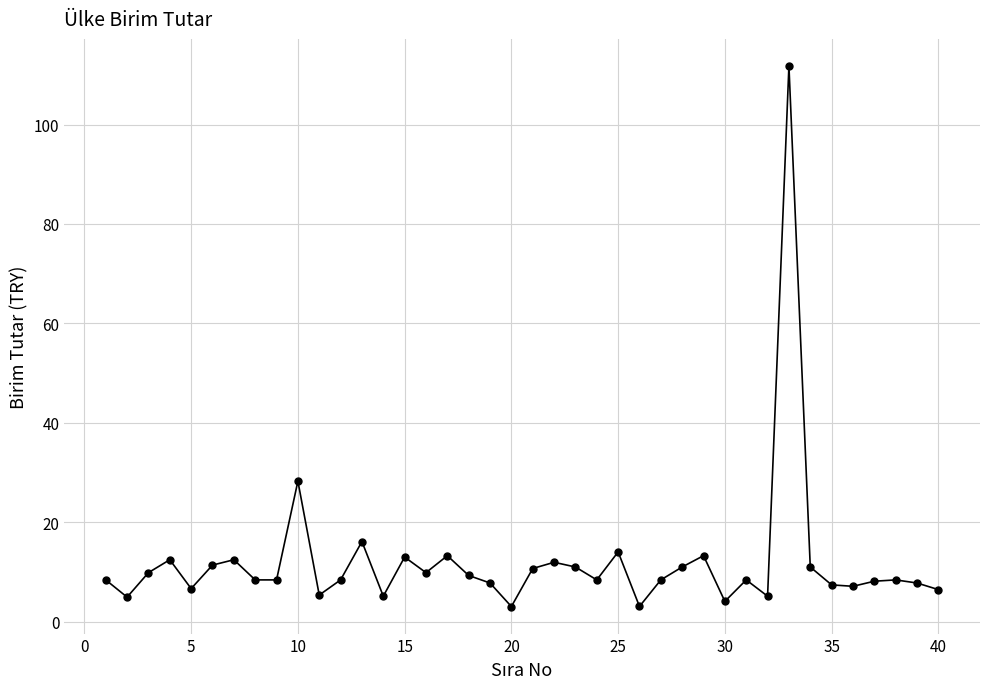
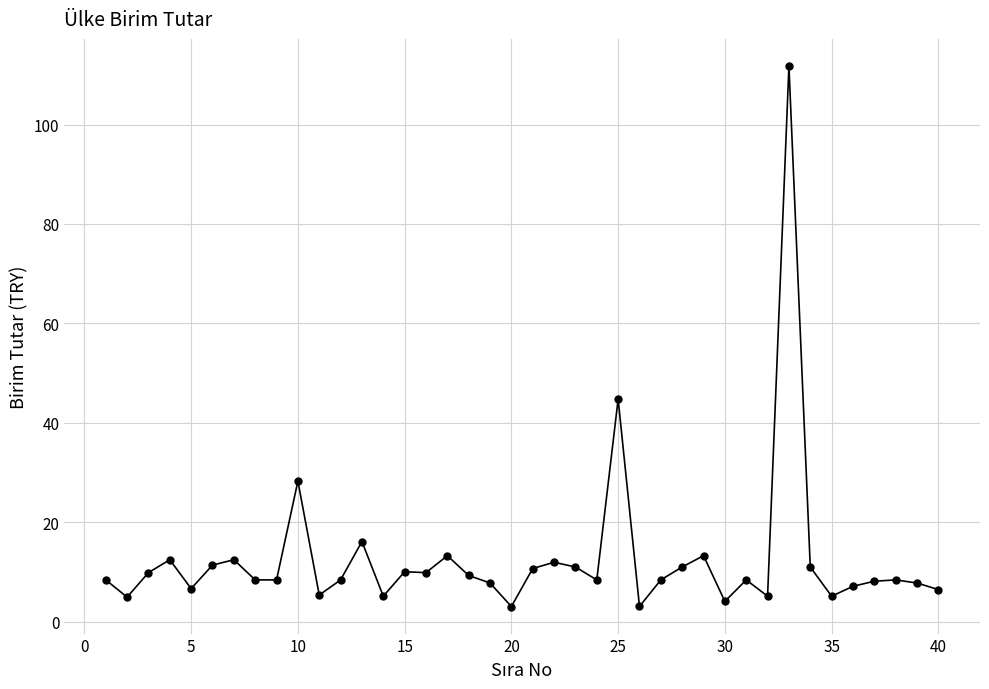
15: 13 -> 10
25: 14 -> 45
35: 7 -> 5
